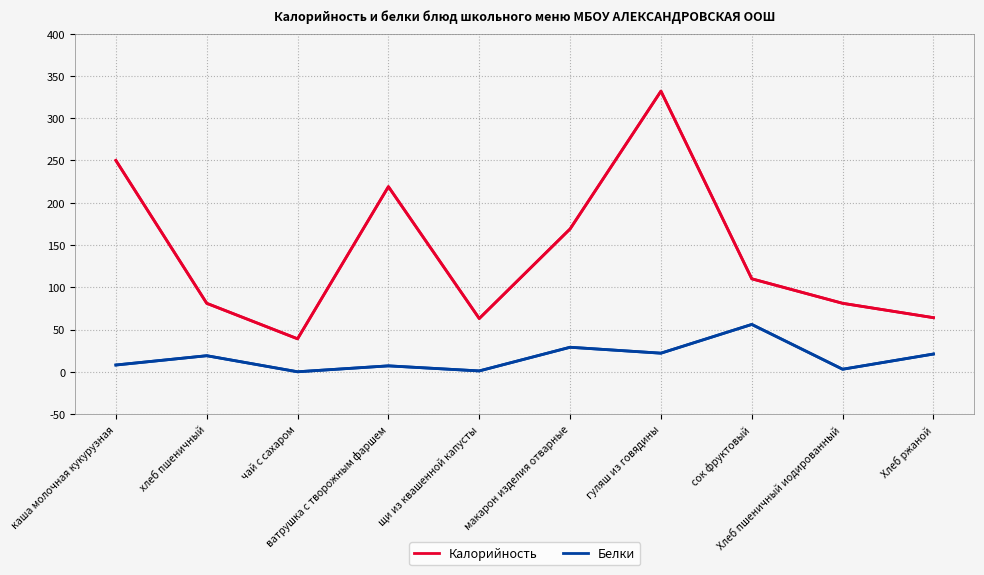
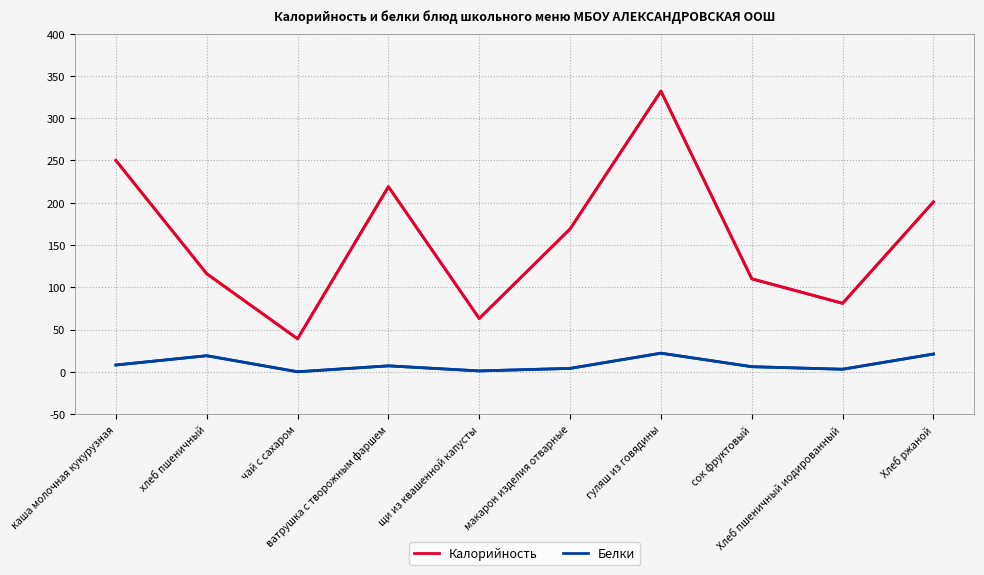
Калорийность, хлеб пшеничный: 80 -> 120
Белки, макарон изделия отварные: 30 -> 0
Белки, сок фруктовый: 60 -> 10
Калорийность, Хлеб ржаной: 60 -> 200
